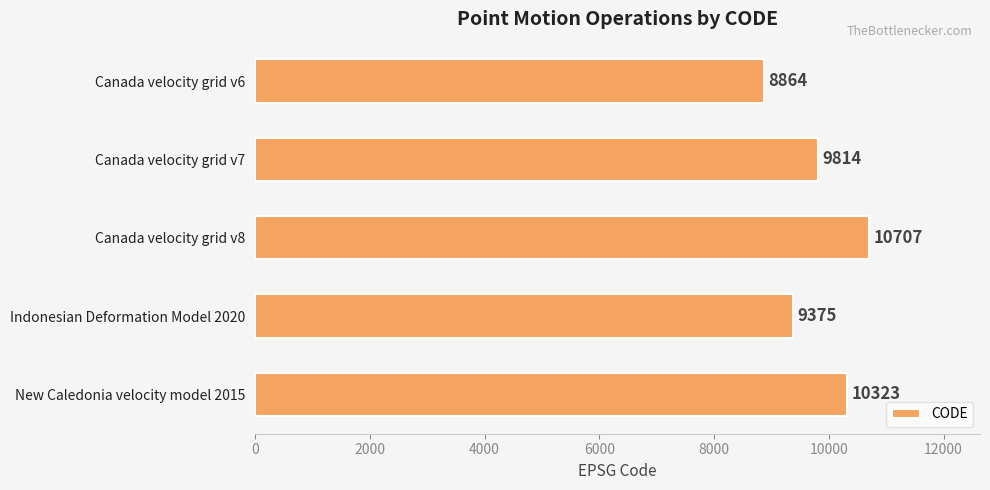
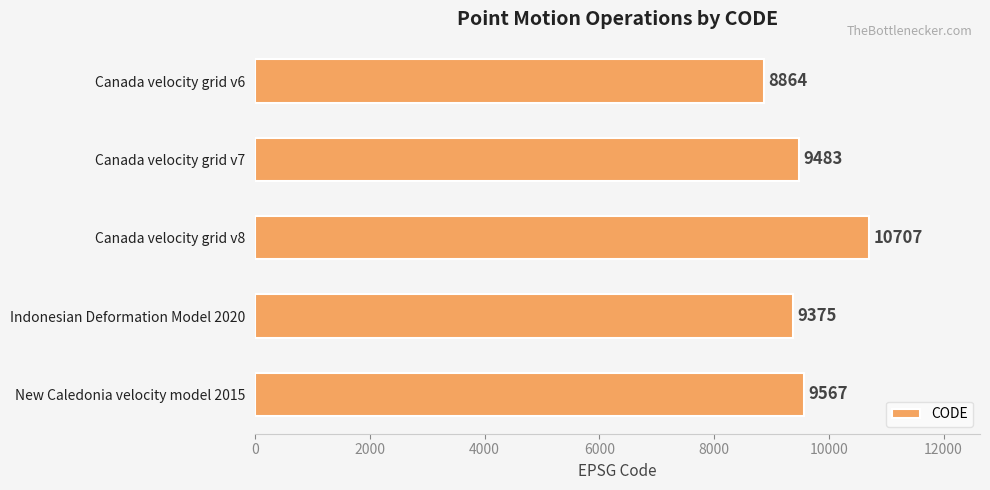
Canada velocity grid v7: 9814 -> 9483
New Caledonia velocity model 2015: 10323 -> 9567
